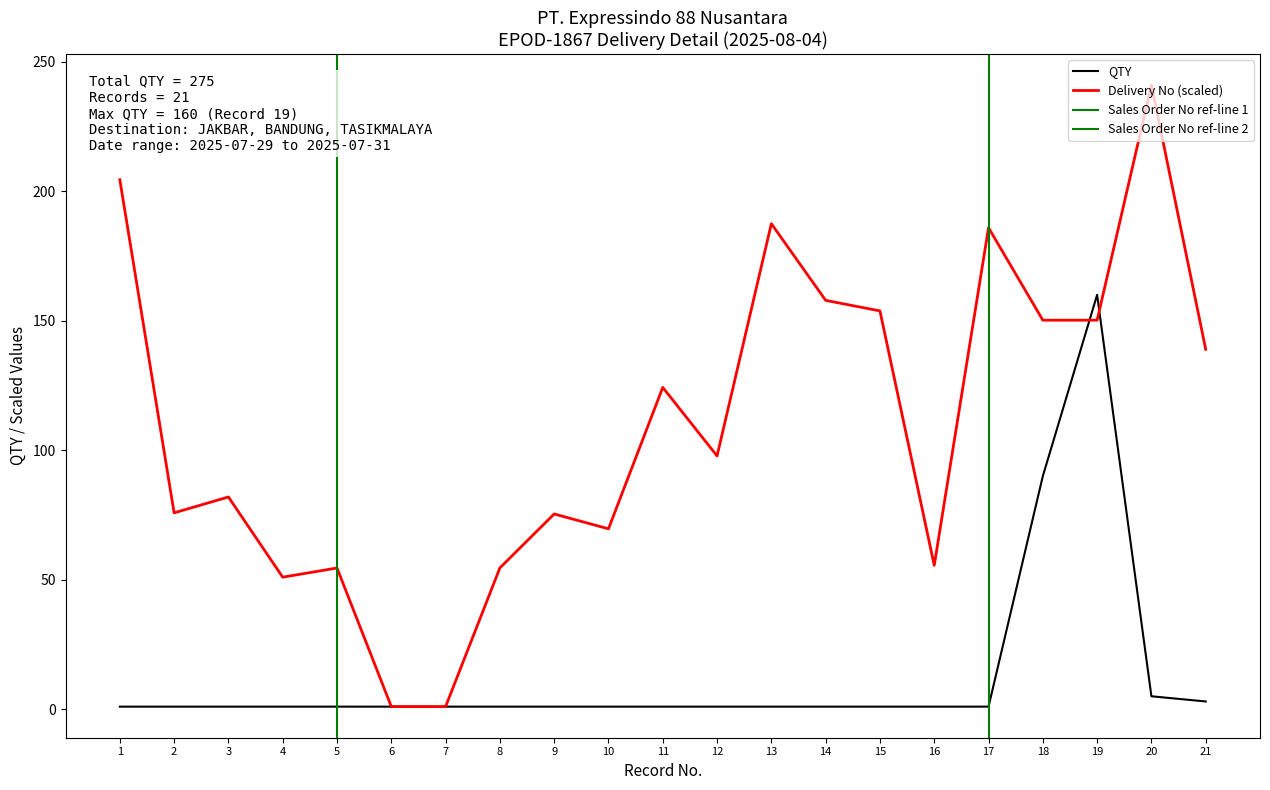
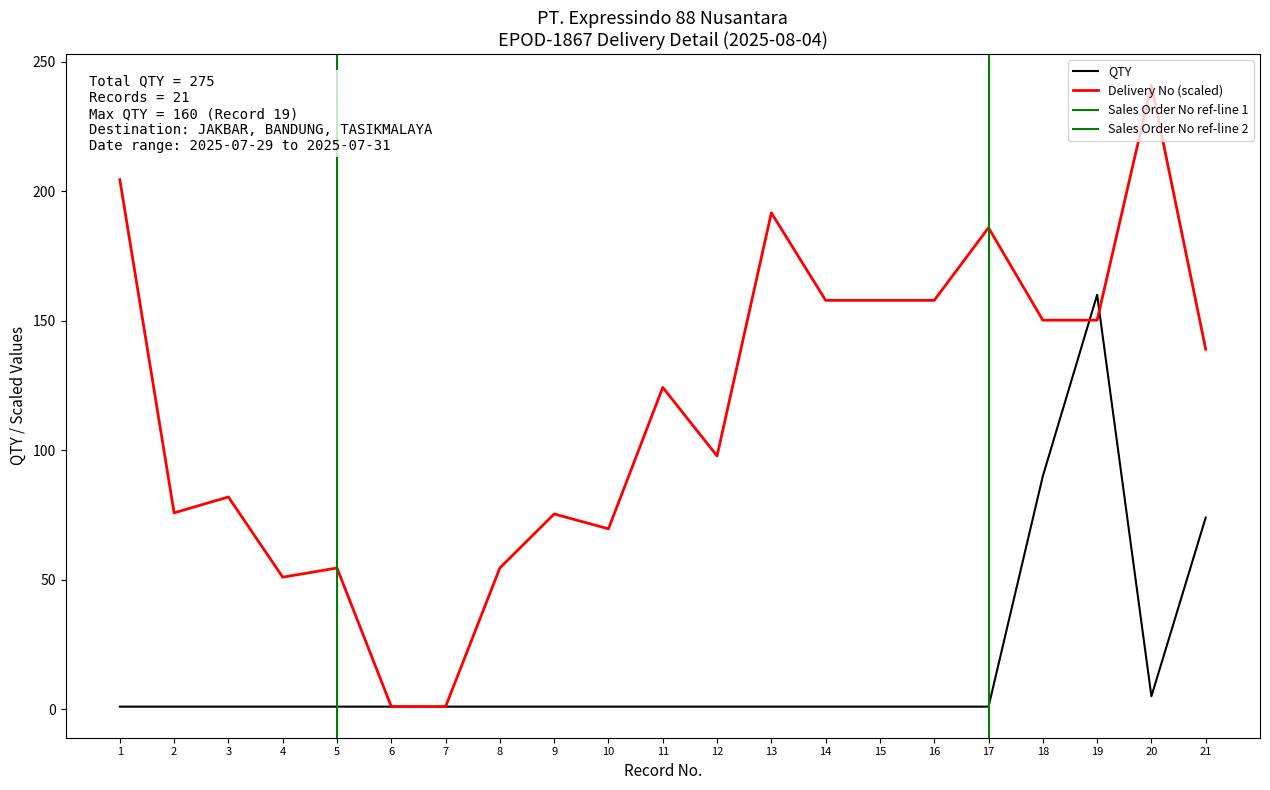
Delivery No (scaled), 13: 187 -> 192
Delivery No (scaled), 15: 154 -> 158
Delivery No (scaled), 16: 56 -> 158
QTY, 21: 3 -> 74
